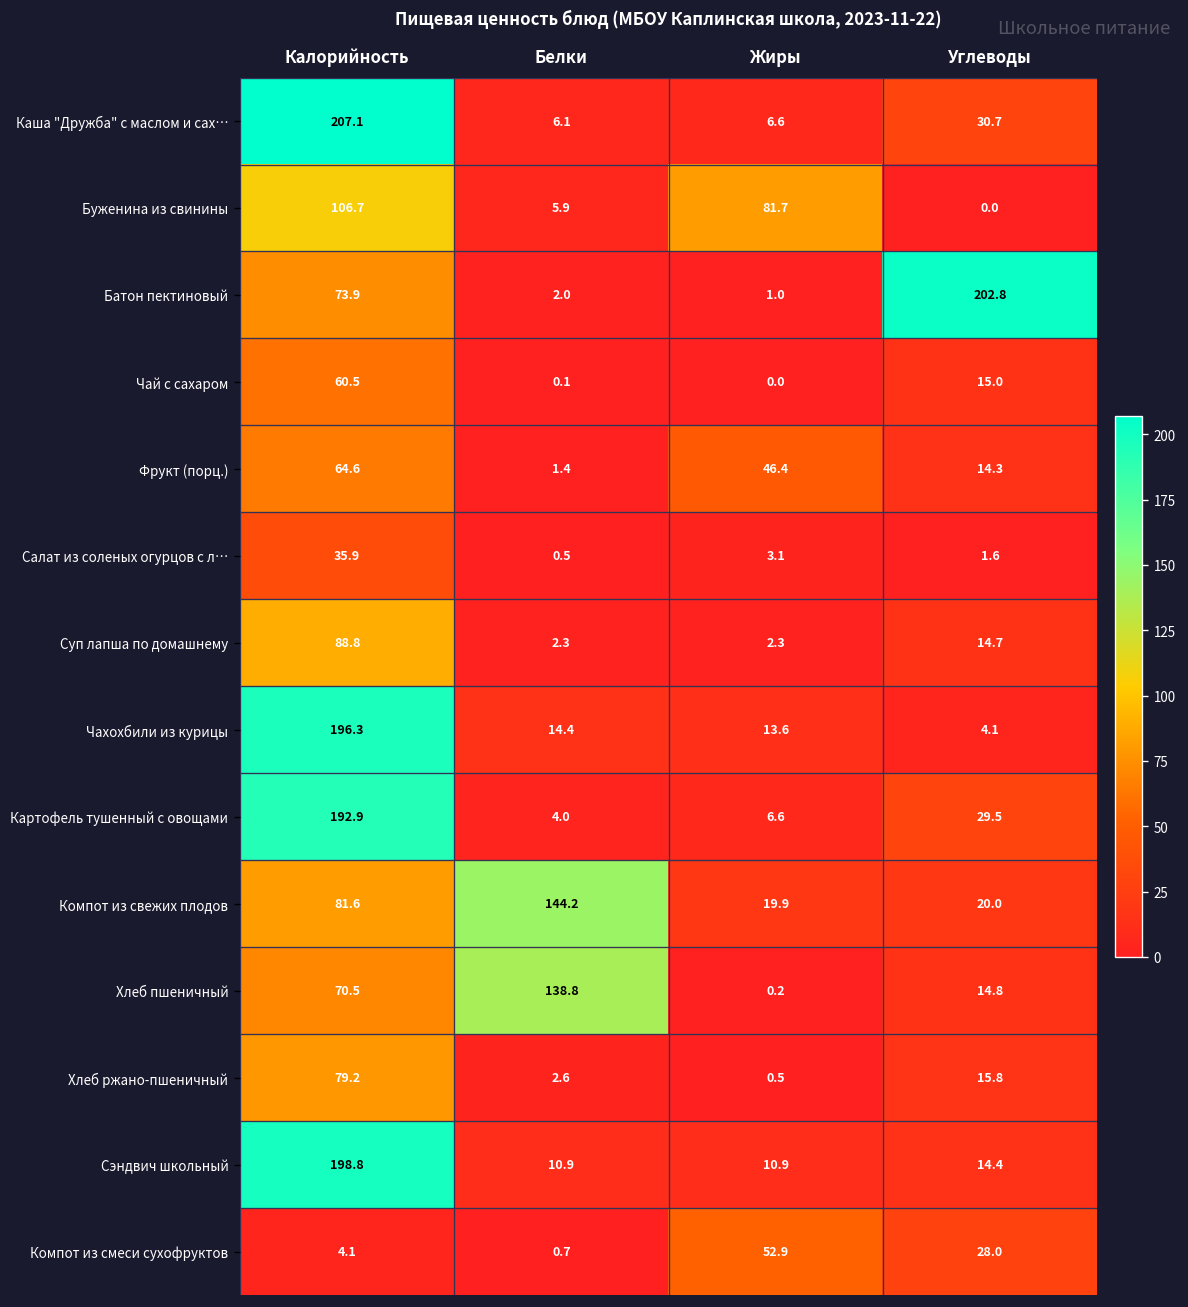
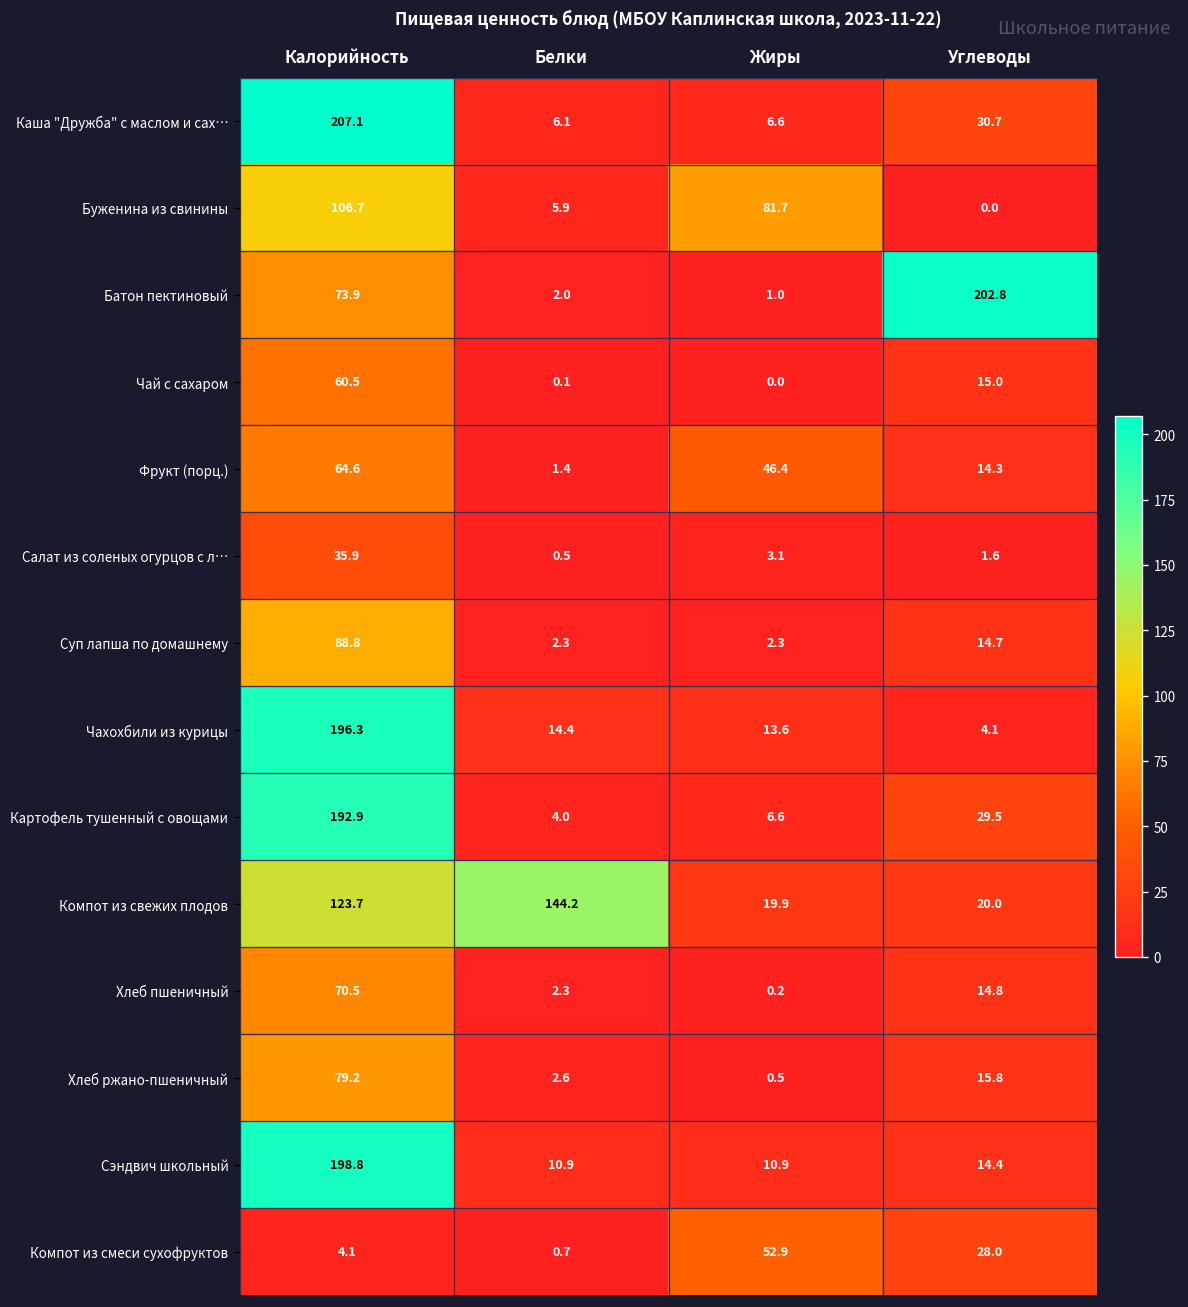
Компот из свежих плодов, Калорийность: 81.6 -> 123.7
Хлеб пшеничный, Белки: 138.8 -> 2.3
